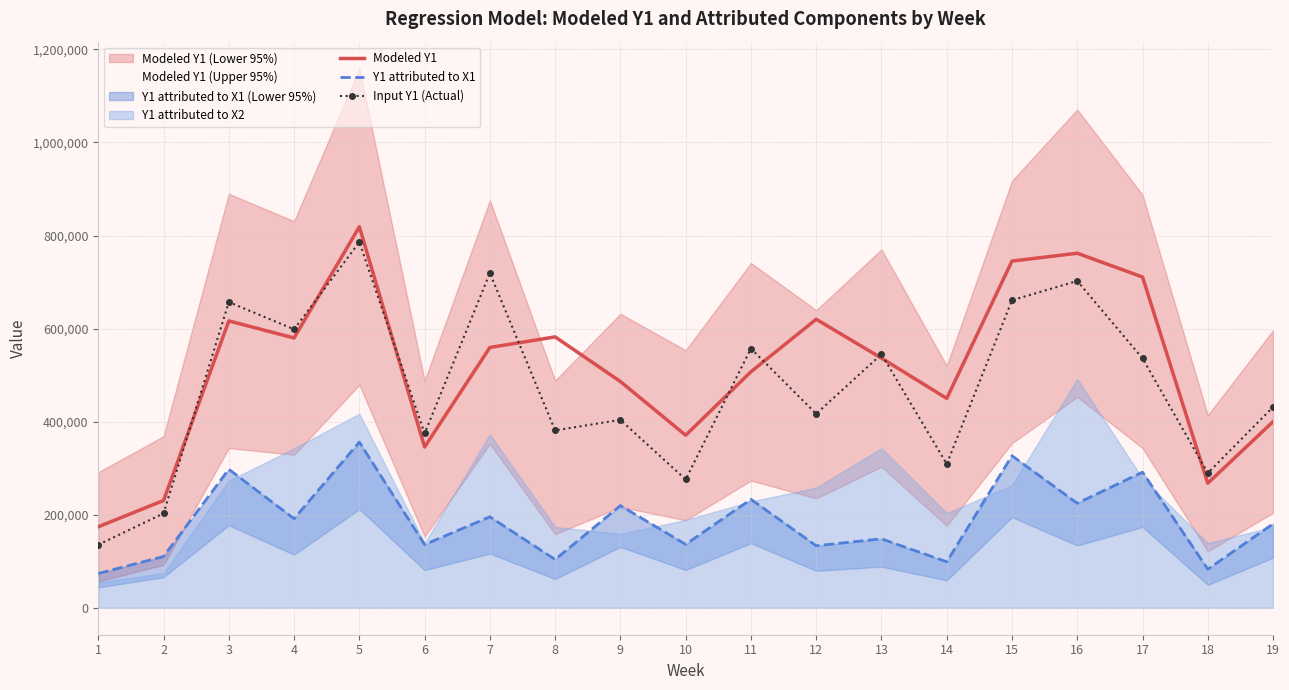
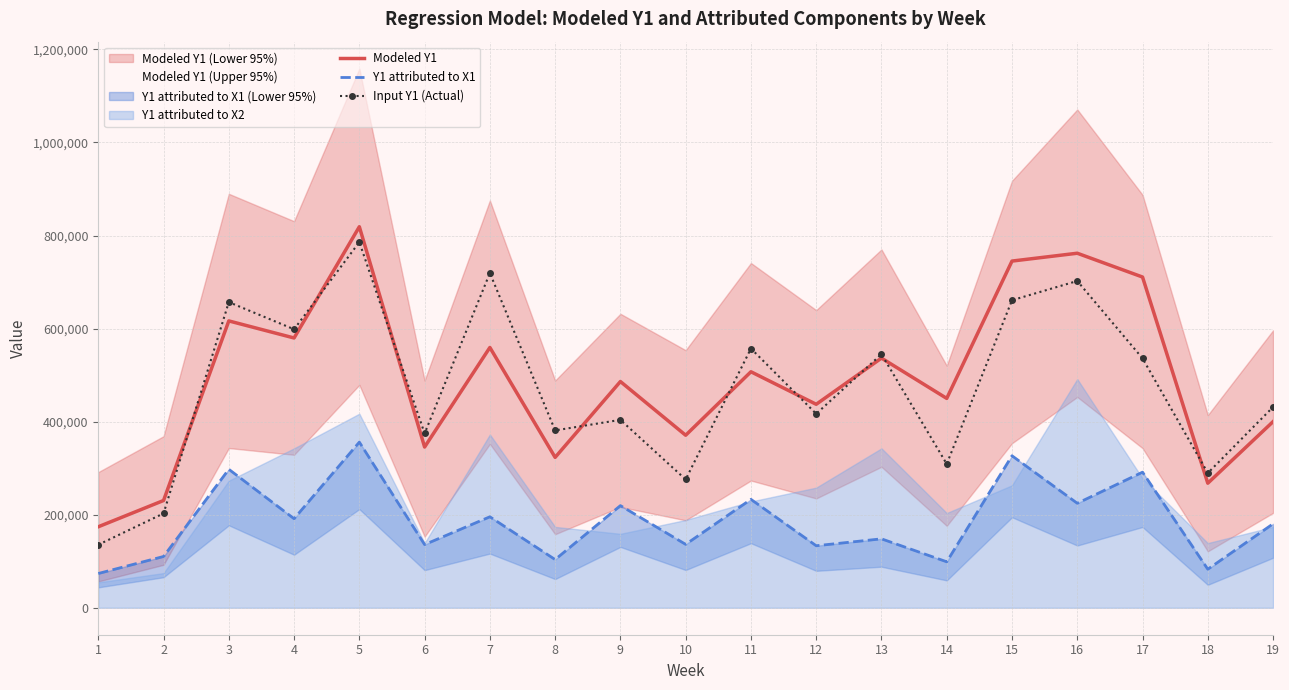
Modeled Y1, 8: 580,000 -> 320,000
Modeled Y1, 12: 620,000 -> 440,000
